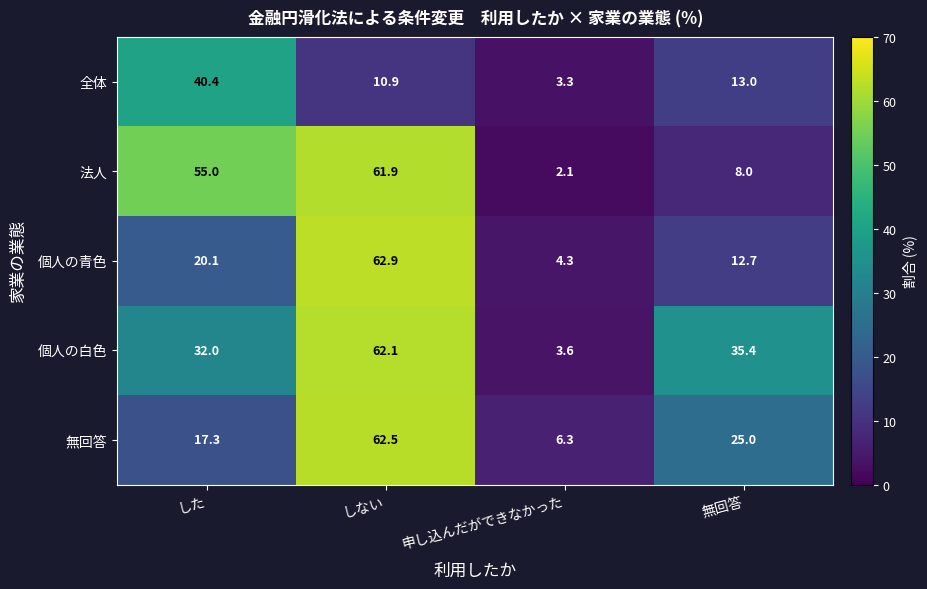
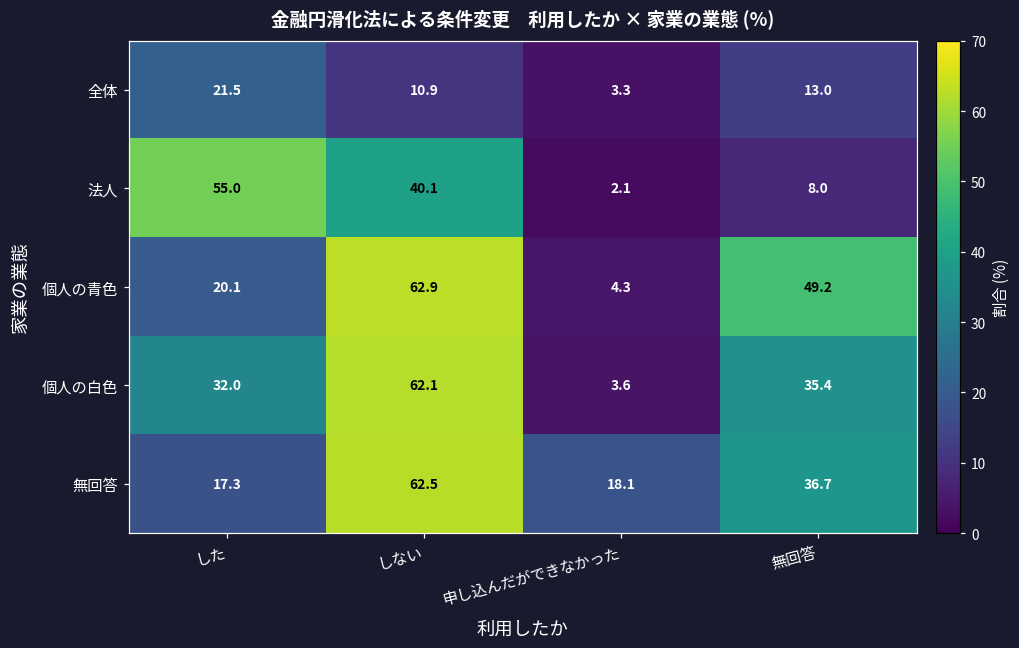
全体, した: 40.4 -> 21.5
法人, しない: 61.9 -> 40.1
個人の青色, 無回答: 12.7 -> 49.2
無回答, 申し込んだができなかった: 6.3 -> 18.1
無回答, 無回答: 25.0 -> 36.7
